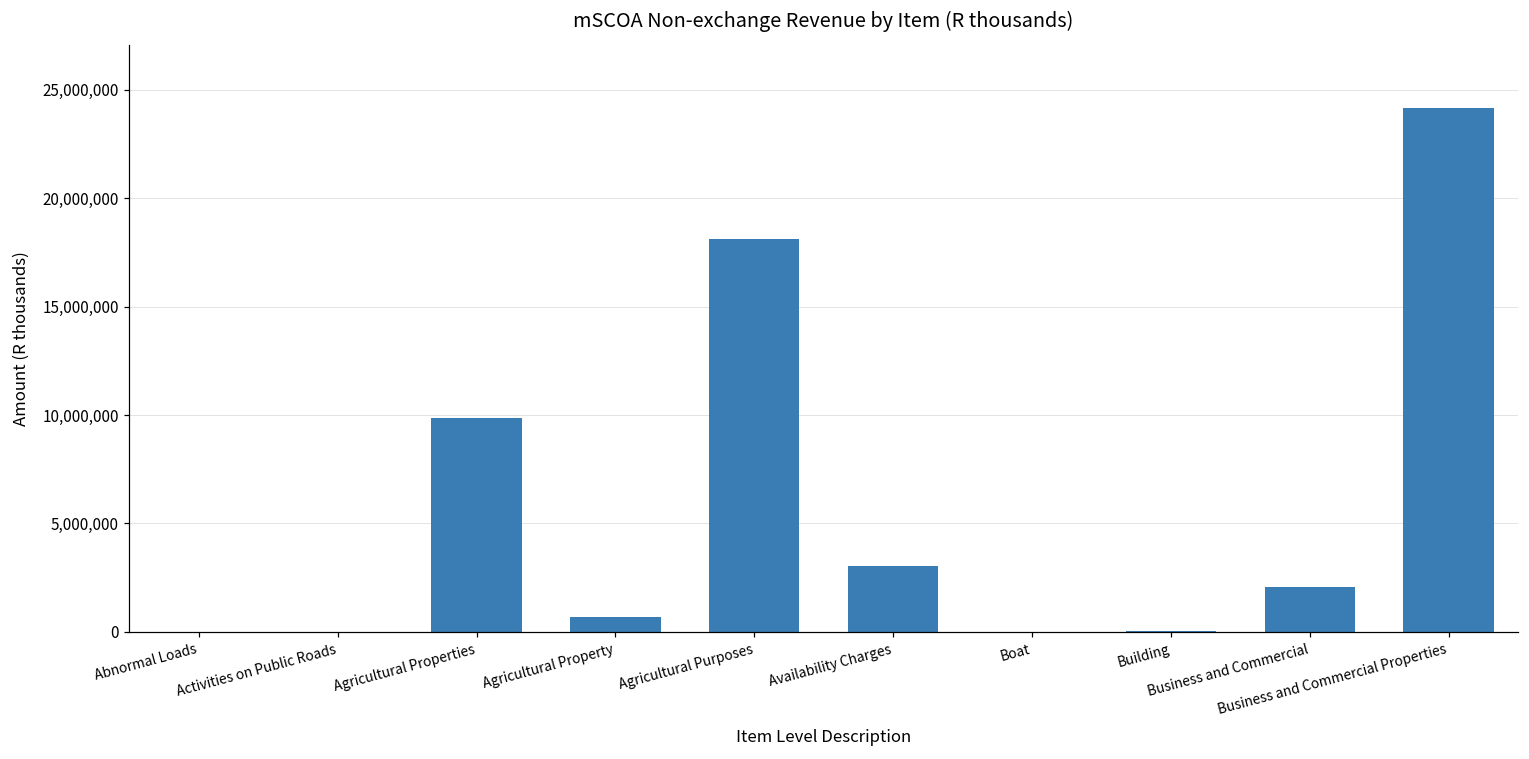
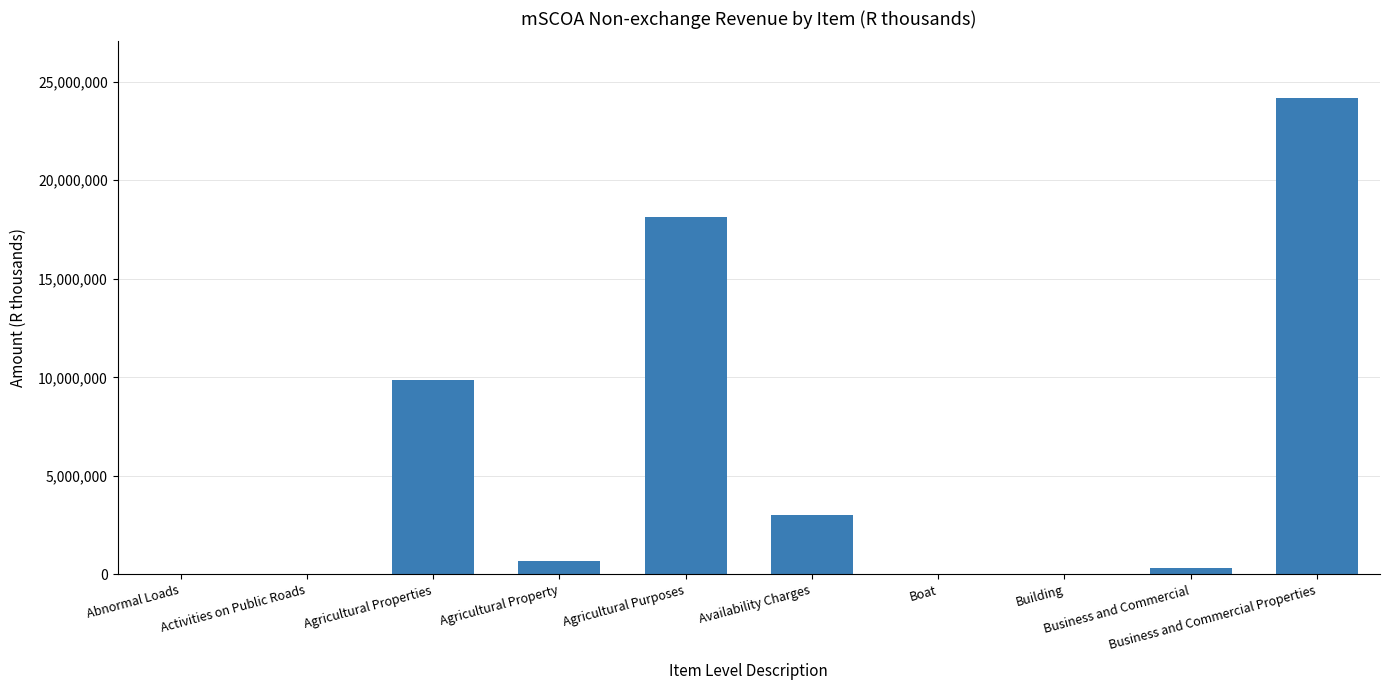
Business and Commercial: 2,100,000 -> 300,000
